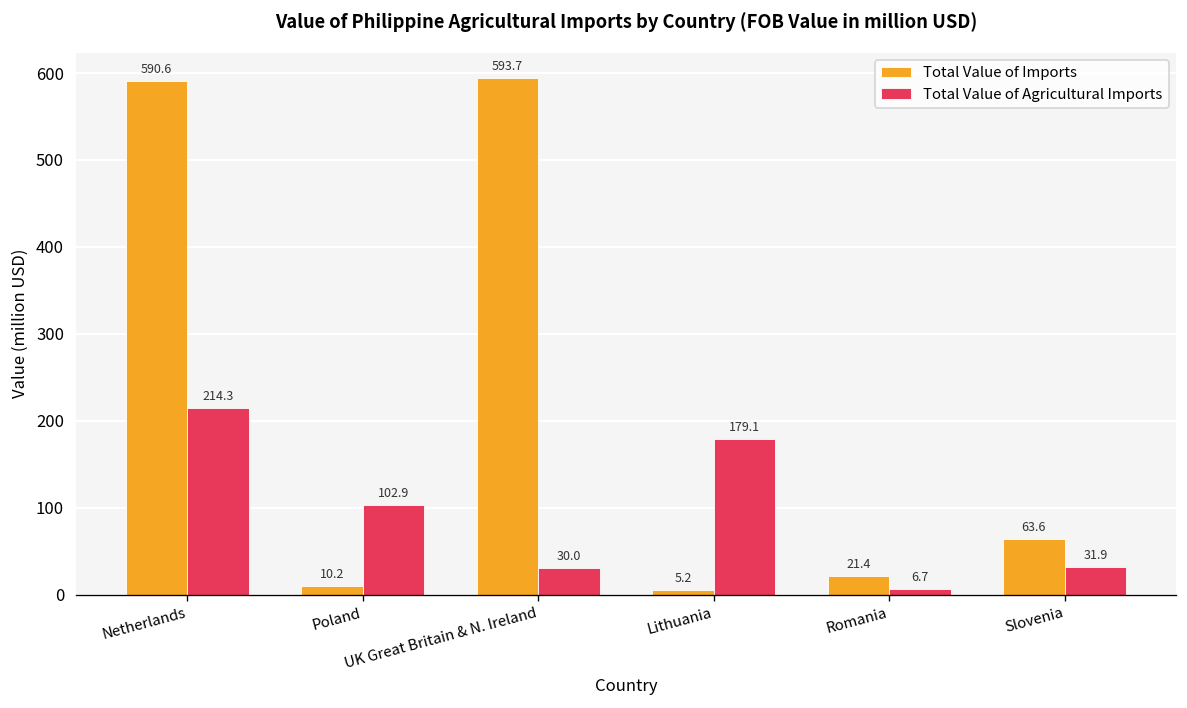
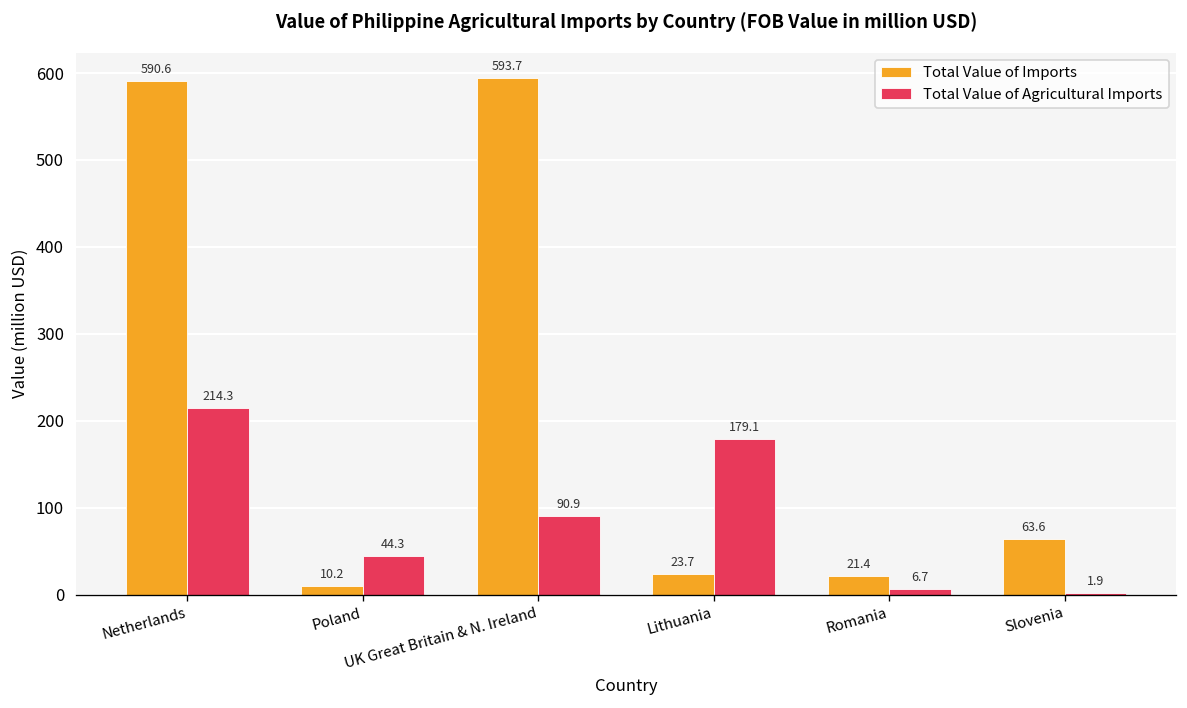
Total Value of Agricultural Imports, Poland: 102.9 -> 44.3
Total Value of Agricultural Imports, UK Great Britain & N. Ireland: 30.0 -> 90.9
Total Value of Imports, Lithuania: 5.2 -> 23.7
Total Value of Agricultural Imports, Slovenia: 31.9 -> 1.9
